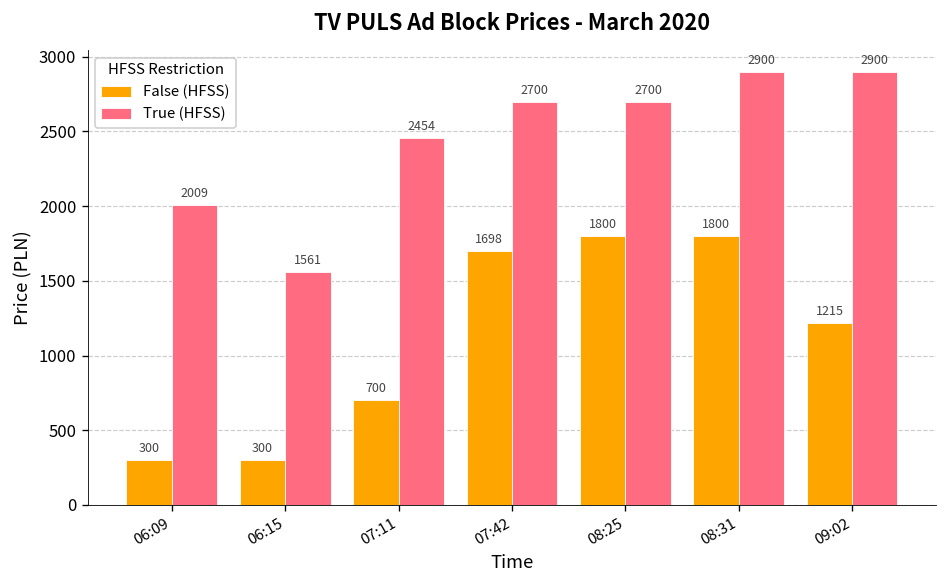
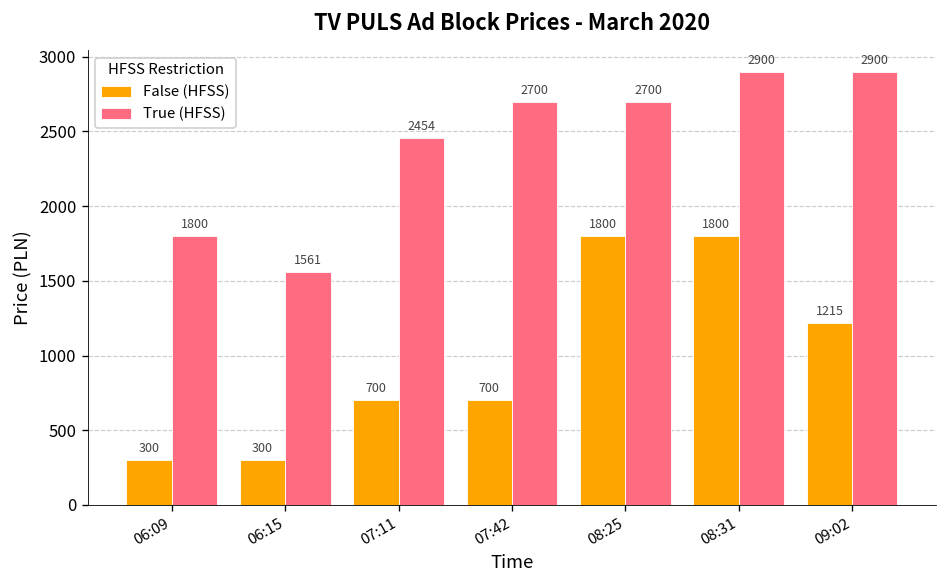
True (HFSS), 06:09: 2009 -> 1800
False (HFSS), 07:42: 1698 -> 700
